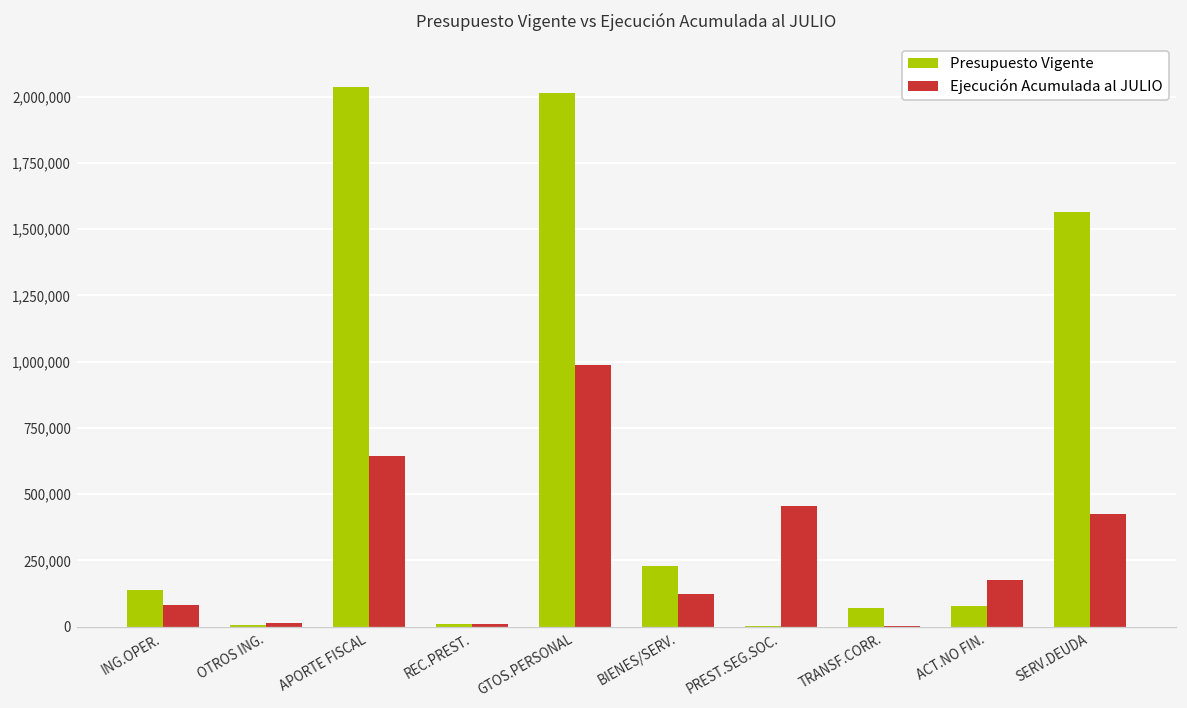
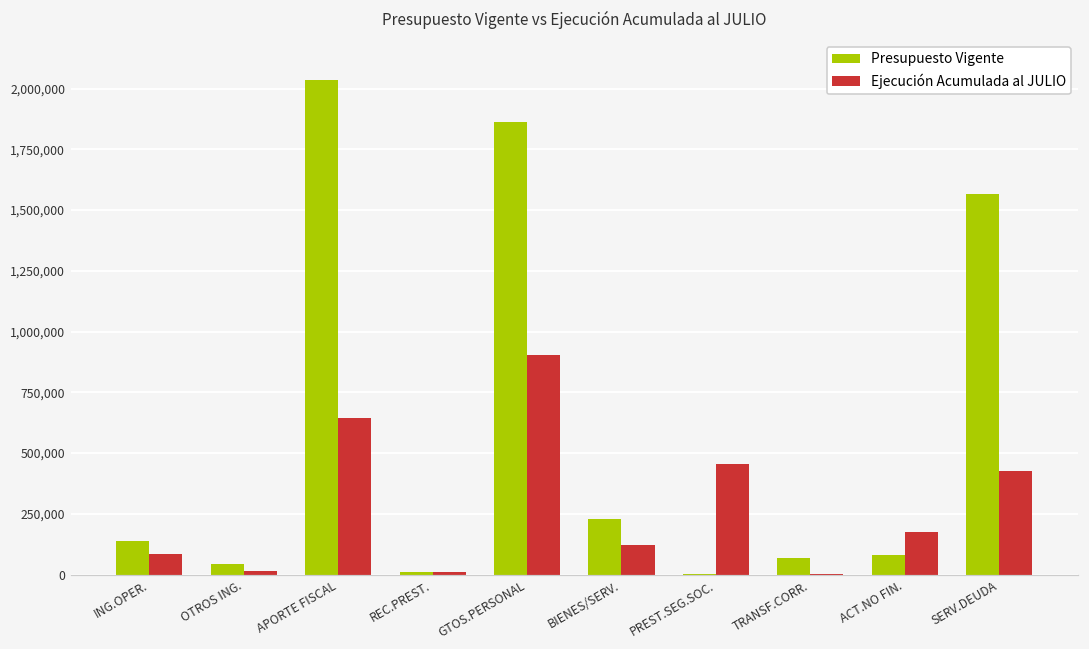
Presupuesto Vigente, OTROS ING.: 10,000 -> 40,000
Presupuesto Vigente, GTOS.PERSONAL: 2,010,000 -> 1,860,000
Ejecución Acumulada al JULIO, GTOS.PERSONAL: 990,000 -> 910,000
